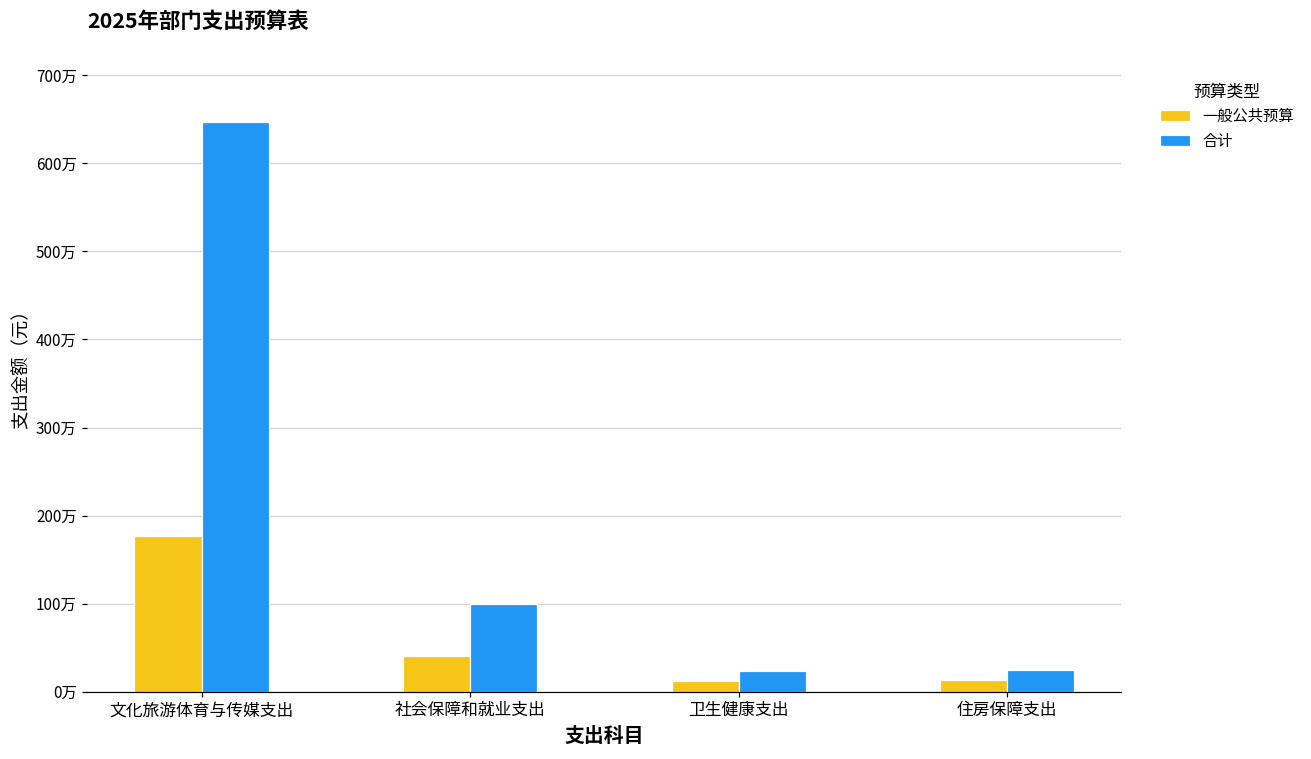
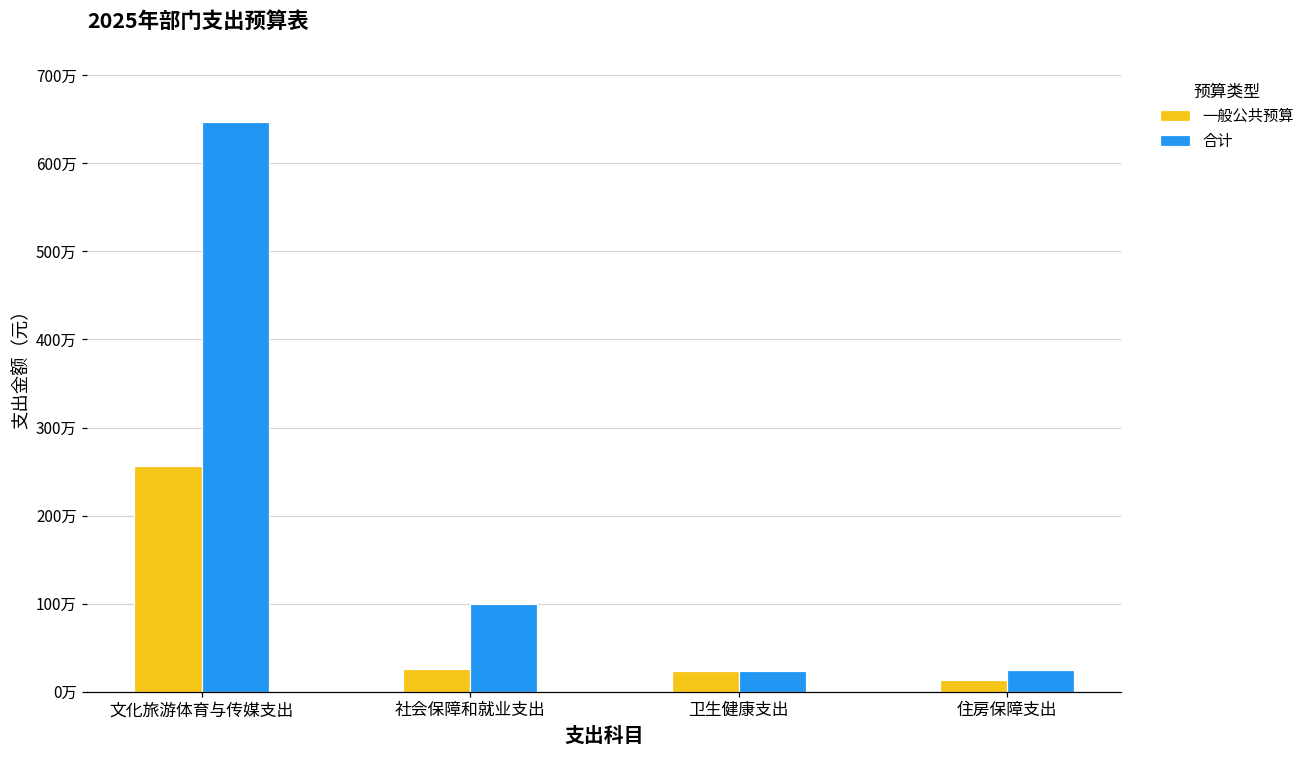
一般公共预算, 文化旅游体育与传媒支出: 180万 -> 260万
一般公共预算, 社会保障和就业支出: 40万 -> 30万
一般公共预算, 卫生健康支出: 10万 -> 20万
